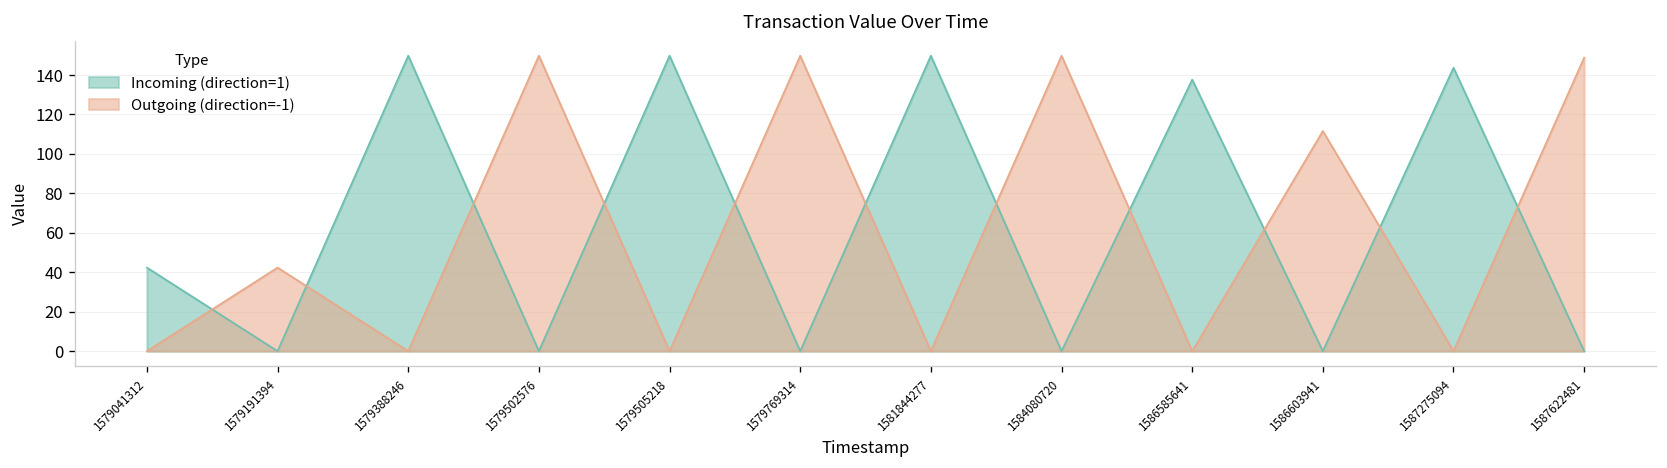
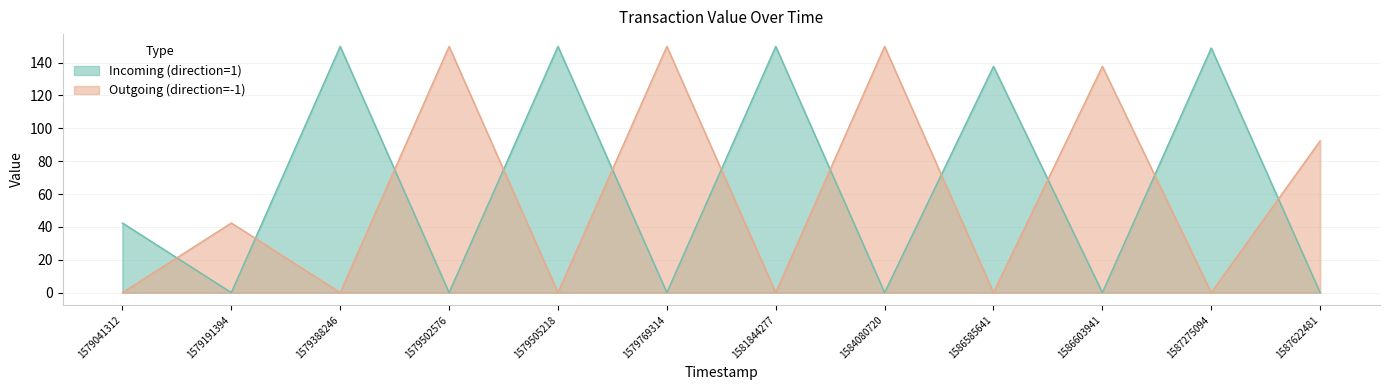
Outgoing (direction=-1), 1586603941: 112 -> 138
Incoming (direction=1), 1587275094: 144 -> 149
Outgoing (direction=-1), 1587622481: 149 -> 92
